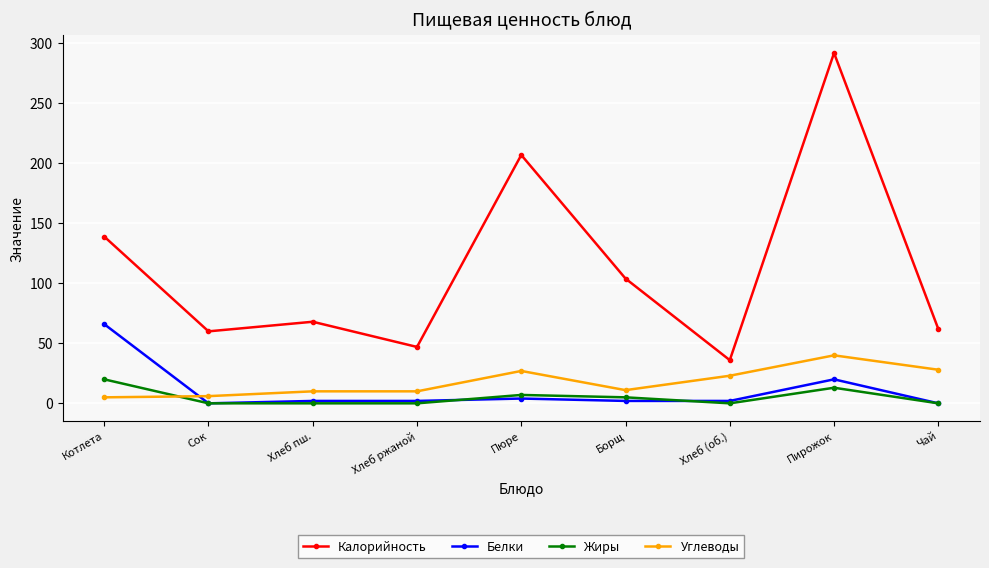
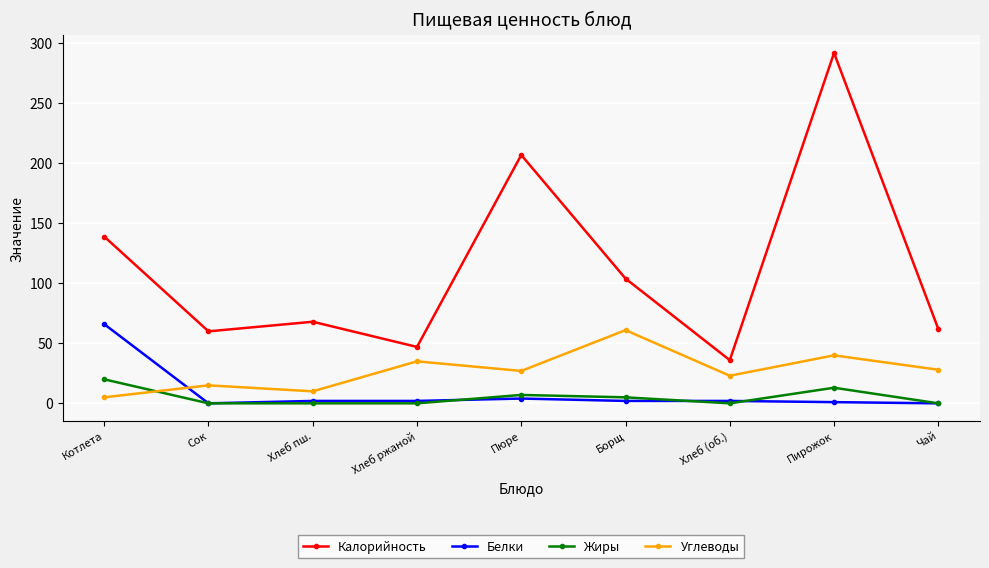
Углеводы, Сок: 6 -> 15
Углеводы, Хлеб ржаной: 10 -> 35
Углеводы, Борщ: 11 -> 61
Белки, Пирожок: 20 -> 1
